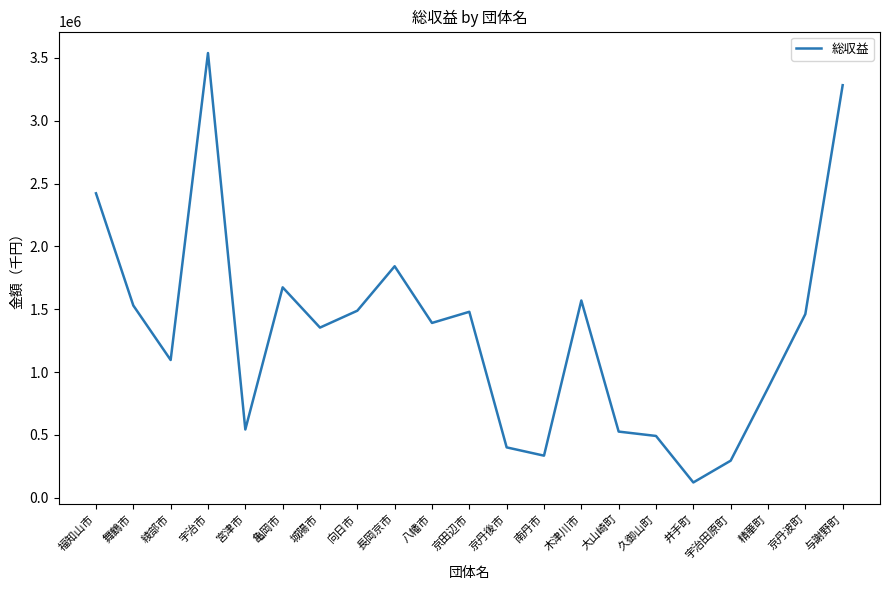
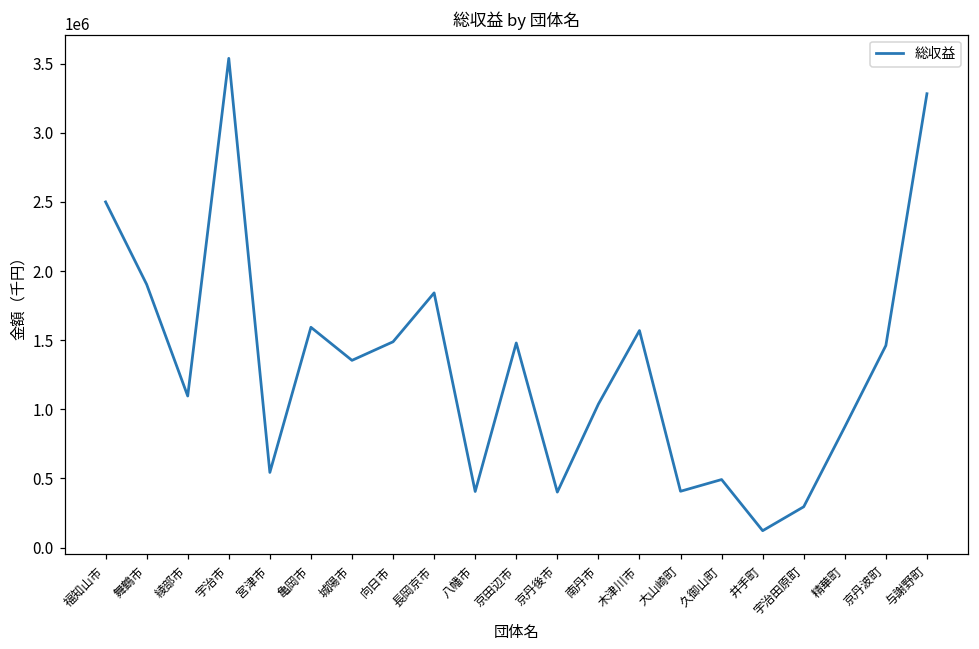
福知山市: 2420000 -> 2500000
舞鶴市: 1530000 -> 1900000
亀岡市: 1670000 -> 1590000
八幡市: 1390000 -> 410000
南丹市: 340000 -> 1040000
大山崎町: 530000 -> 410000
